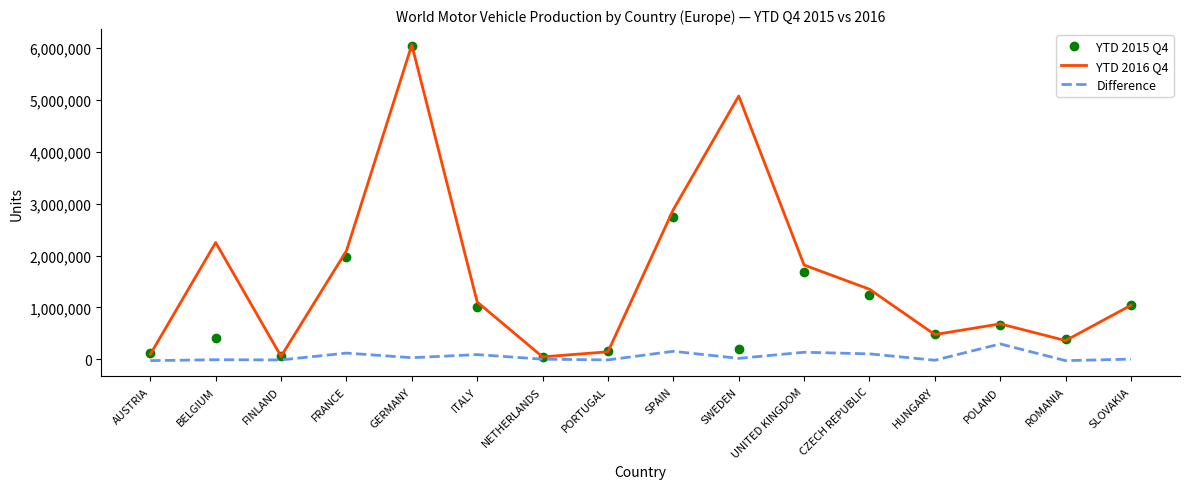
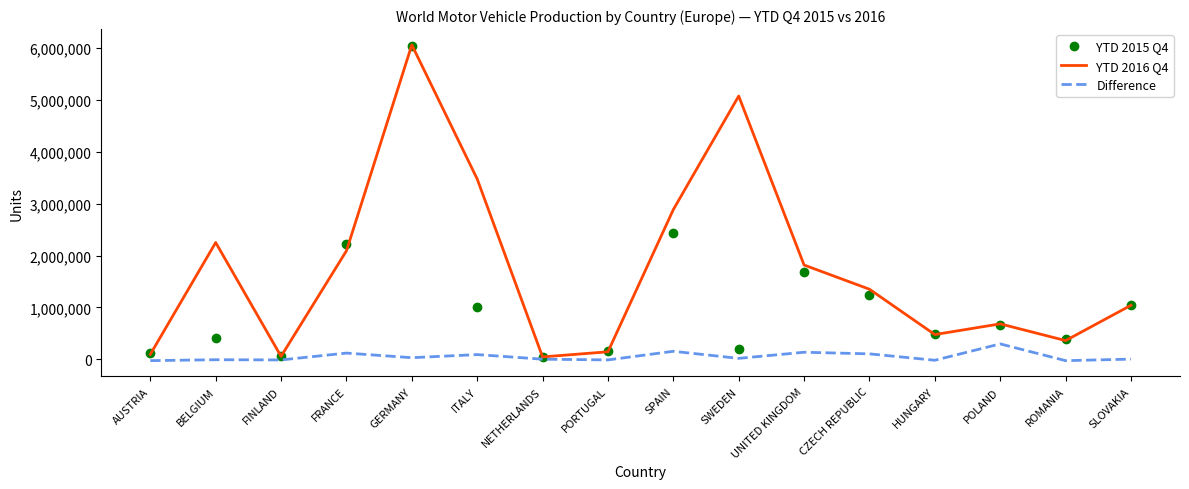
YTD 2015 Q4, FRANCE: 2,000,000 -> 2,200,000
YTD 2016 Q4, ITALY: 1,100,000 -> 3,500,000
YTD 2015 Q4, SPAIN: 2,700,000 -> 2,400,000
